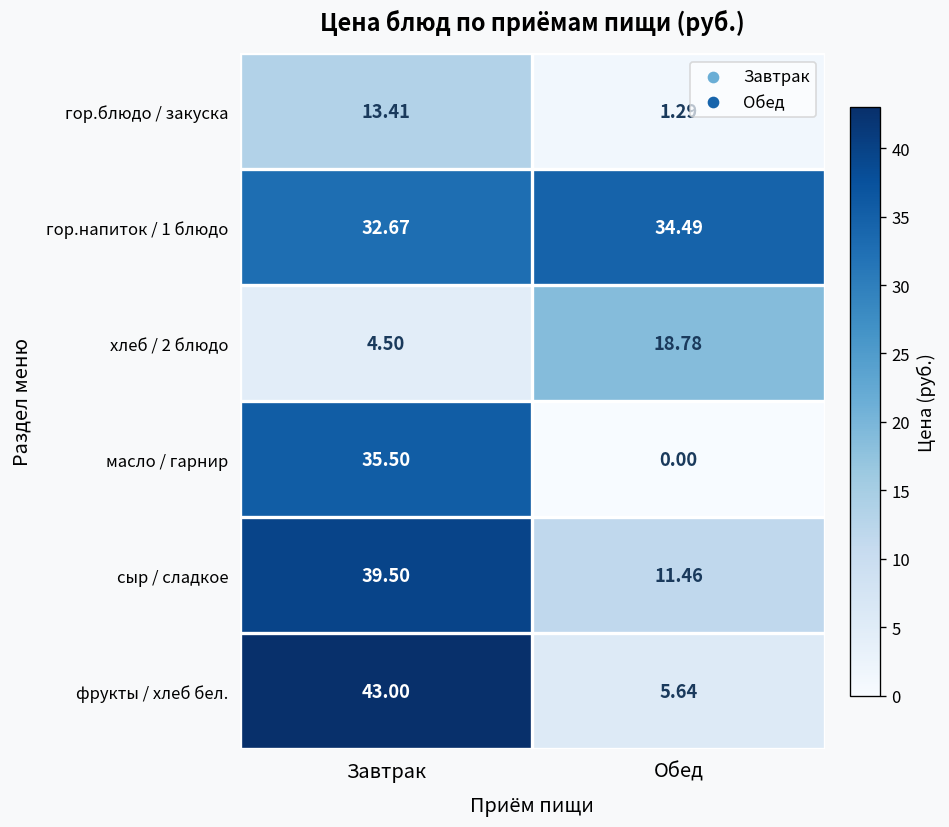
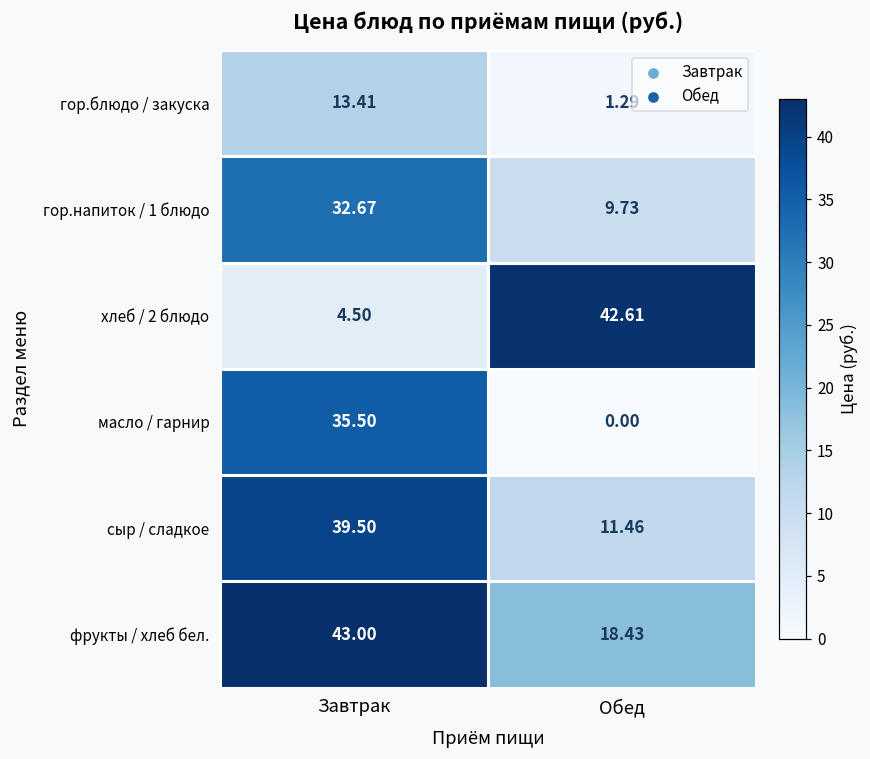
гор.напиток / 1 блюдо, Обед: 34.49 -> 9.73
хлеб / 2 блюдо, Обед: 18.78 -> 42.61
фрукты / хлеб бел., Обед: 5.64 -> 18.43
